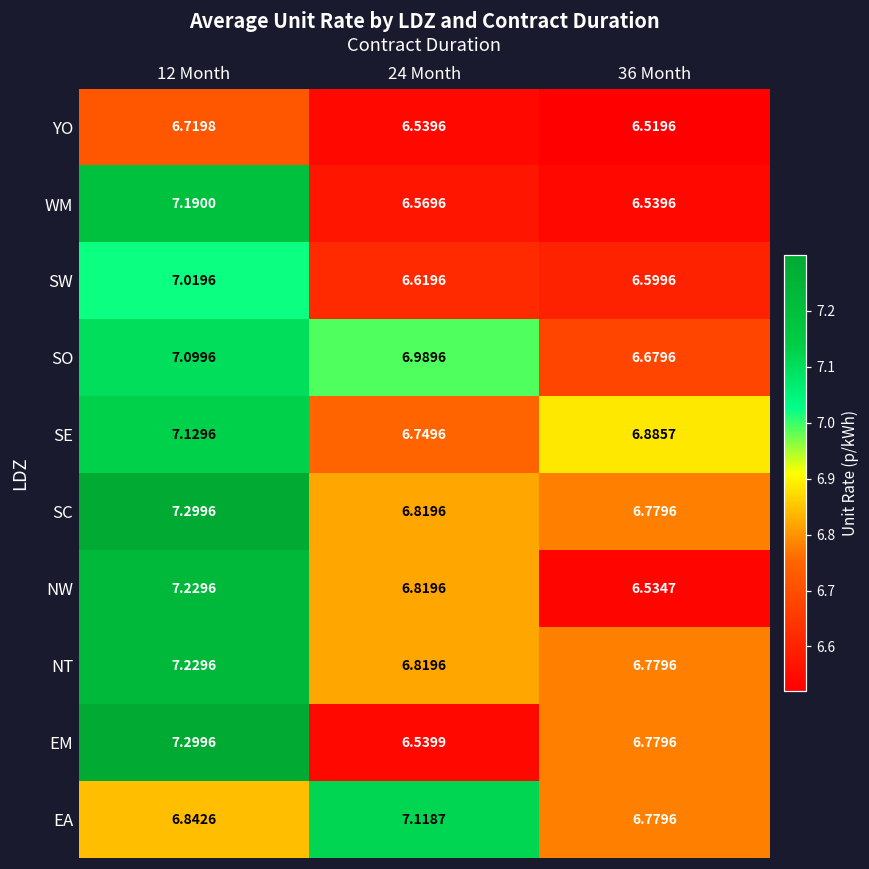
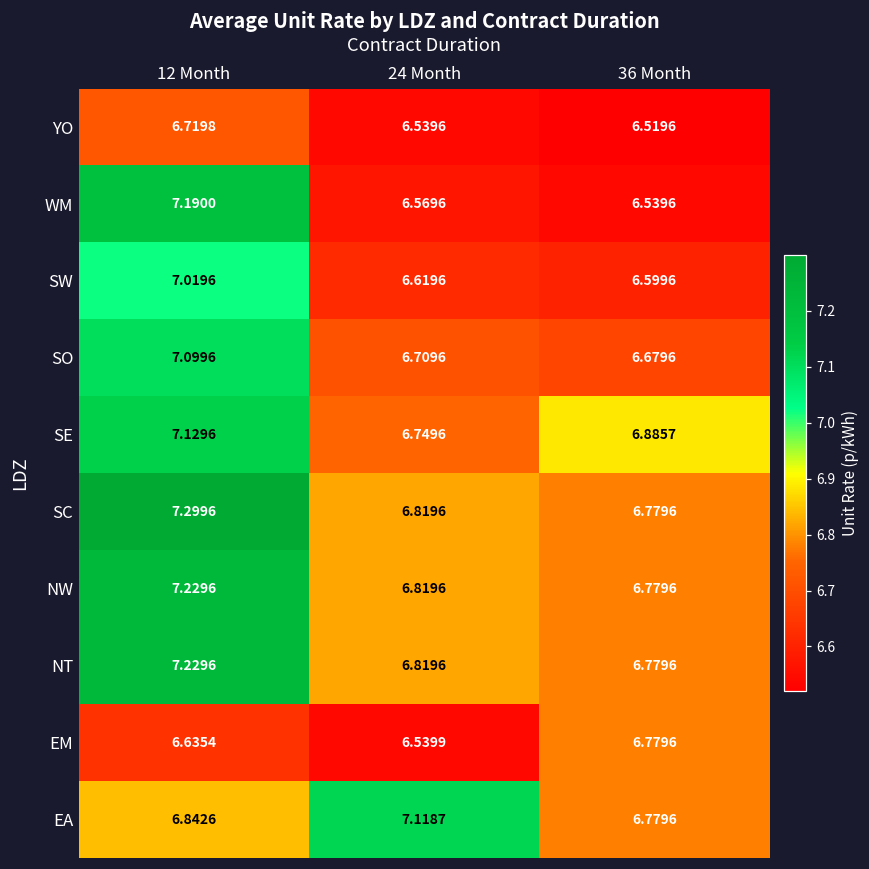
SO, 24 Month: 6.9896 -> 6.7096
NW, 36 Month: 6.5347 -> 6.7796
EM, 12 Month: 7.2996 -> 6.6354
